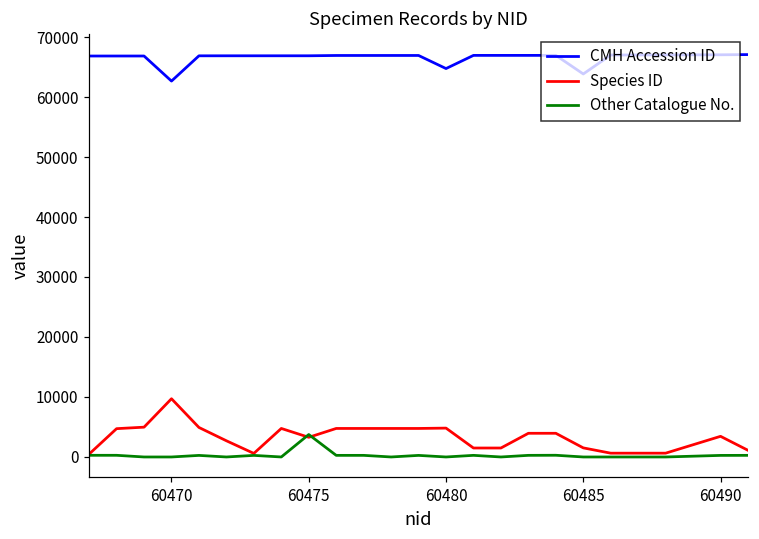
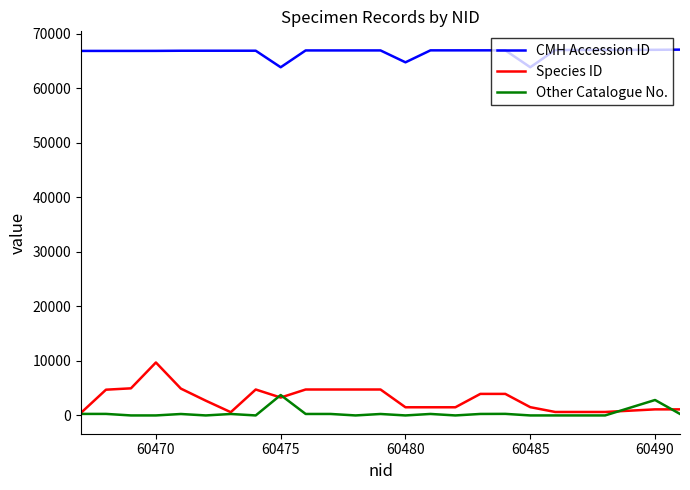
CMH Accession ID, 60470: 63000 -> 67000
CMH Accession ID, 60475: 67000 -> 64000
Species ID, 60480: 5000 -> 1000
Species ID, 60490: 3000 -> 1000
Other Catalogue No., 60490: 0 -> 3000
